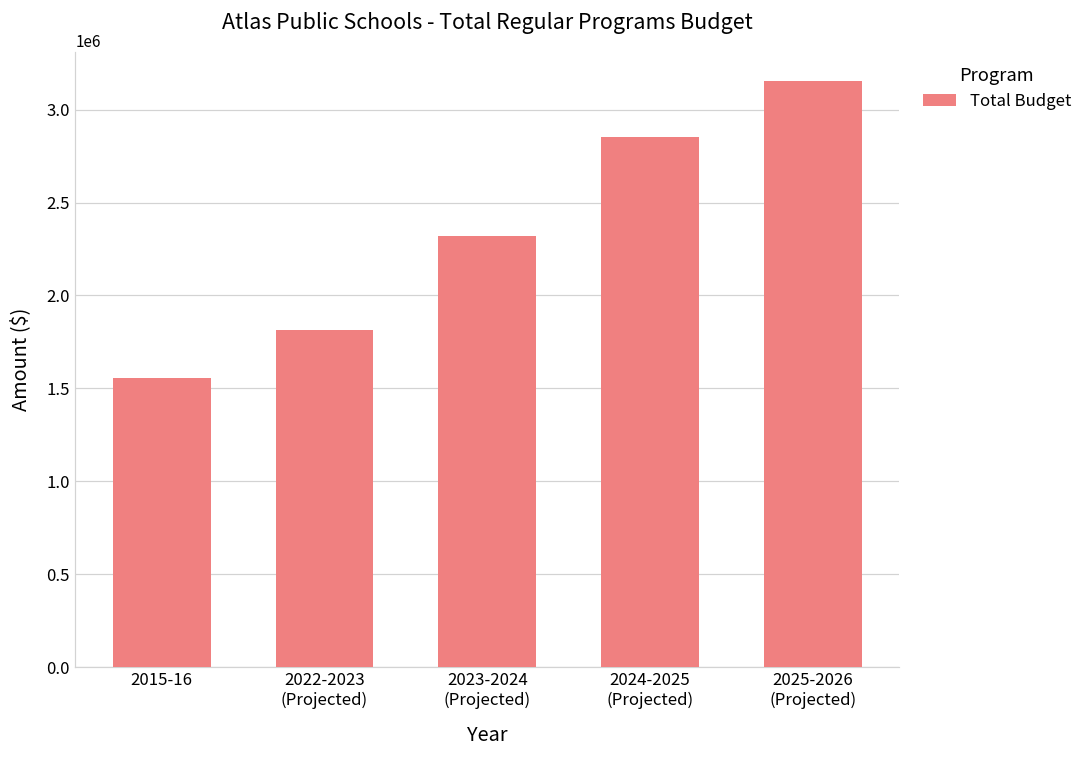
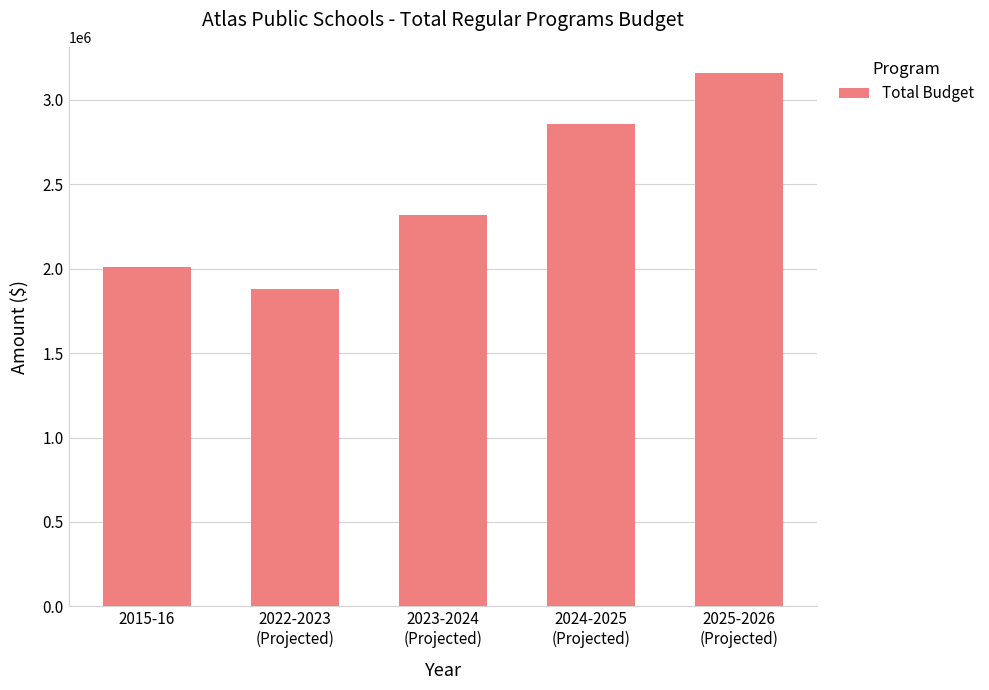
2015-16: 1560000 -> 2010000
2022-2023 (Projected): 1820000 -> 1880000
